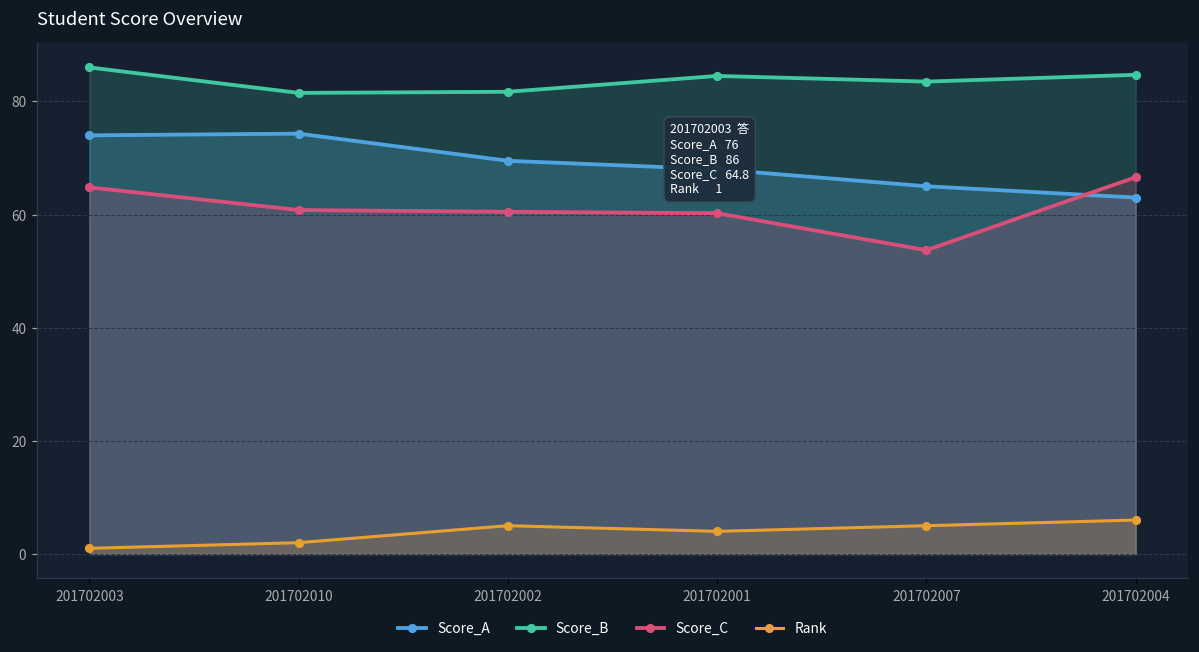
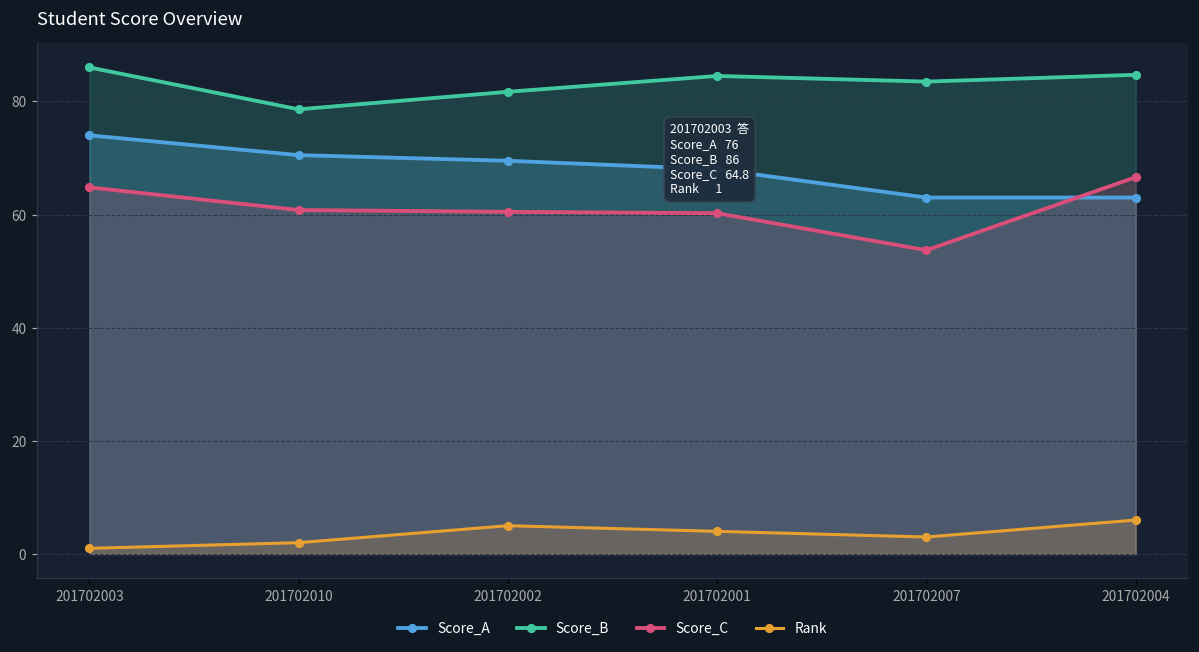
Score_A, 201702010: 74 -> 71
Score_B, 201702010: 82 -> 79
Score_A, 201702007: 65 -> 63
Rank, 201702007: 5 -> 3
